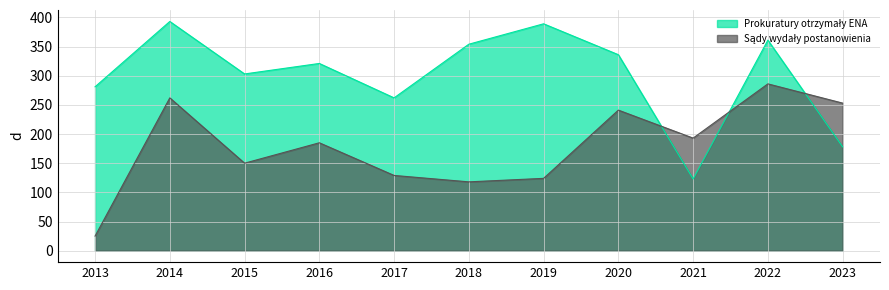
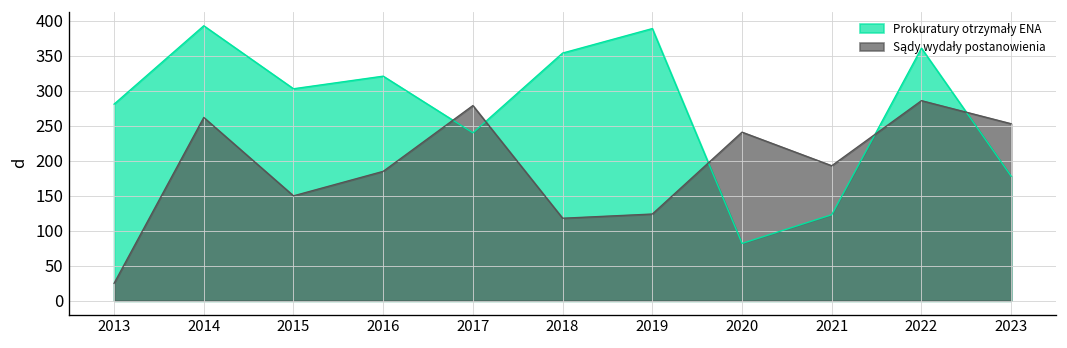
Prokuratury otrzymały ENA, 2017: 260 -> 240
Sądy wydały postanowienia, 2017: 130 -> 280
Prokuratury otrzymały ENA, 2020: 340 -> 80
